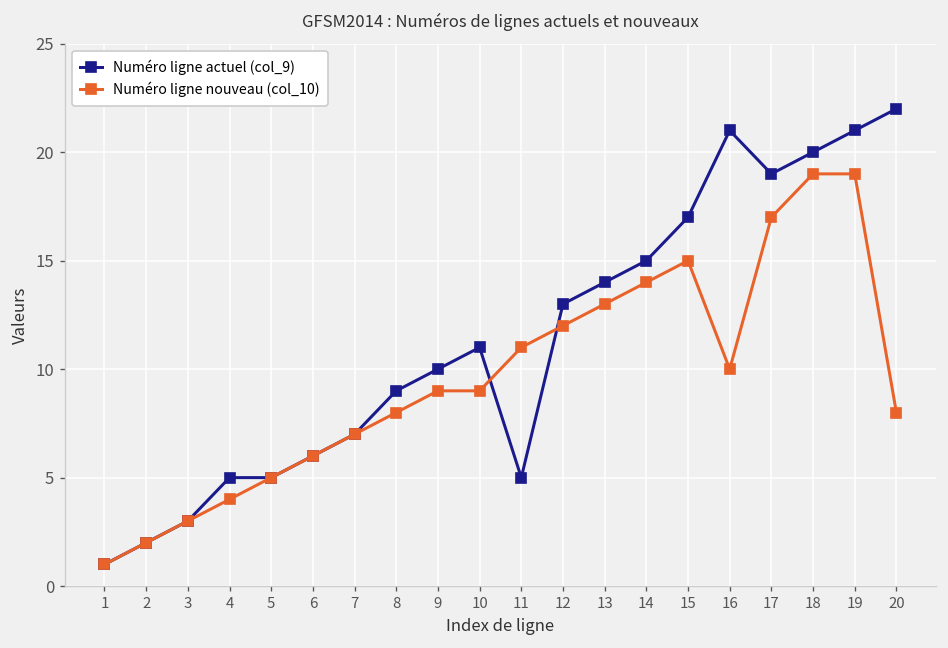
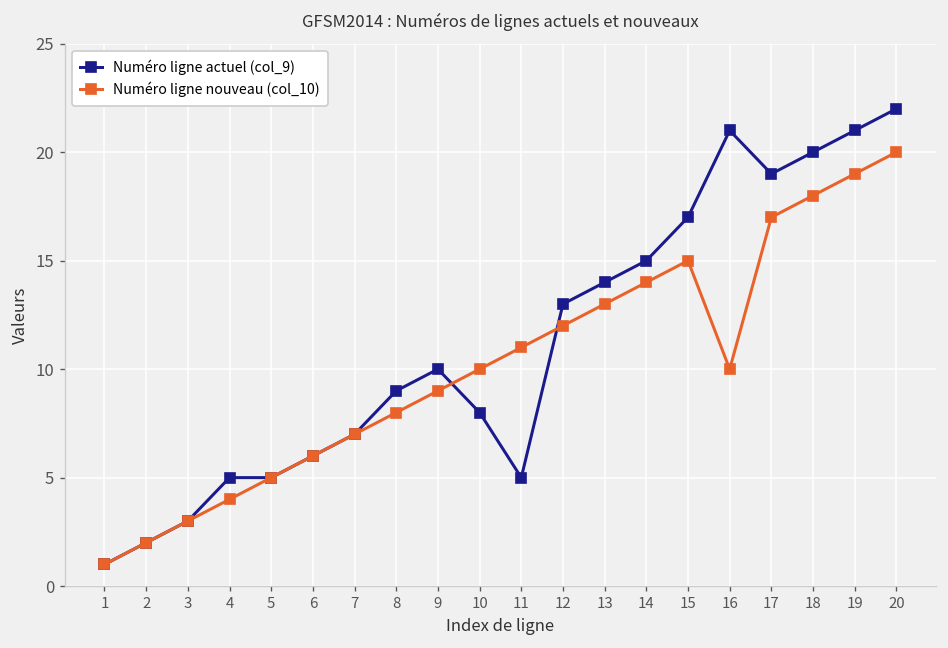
Numéro ligne actuel (col_9), 10: 11 -> 8
Numéro ligne nouveau (col_10), 10: 9 -> 10
Numéro ligne nouveau (col_10), 18: 19 -> 18
Numéro ligne nouveau (col_10), 20: 8 -> 20
